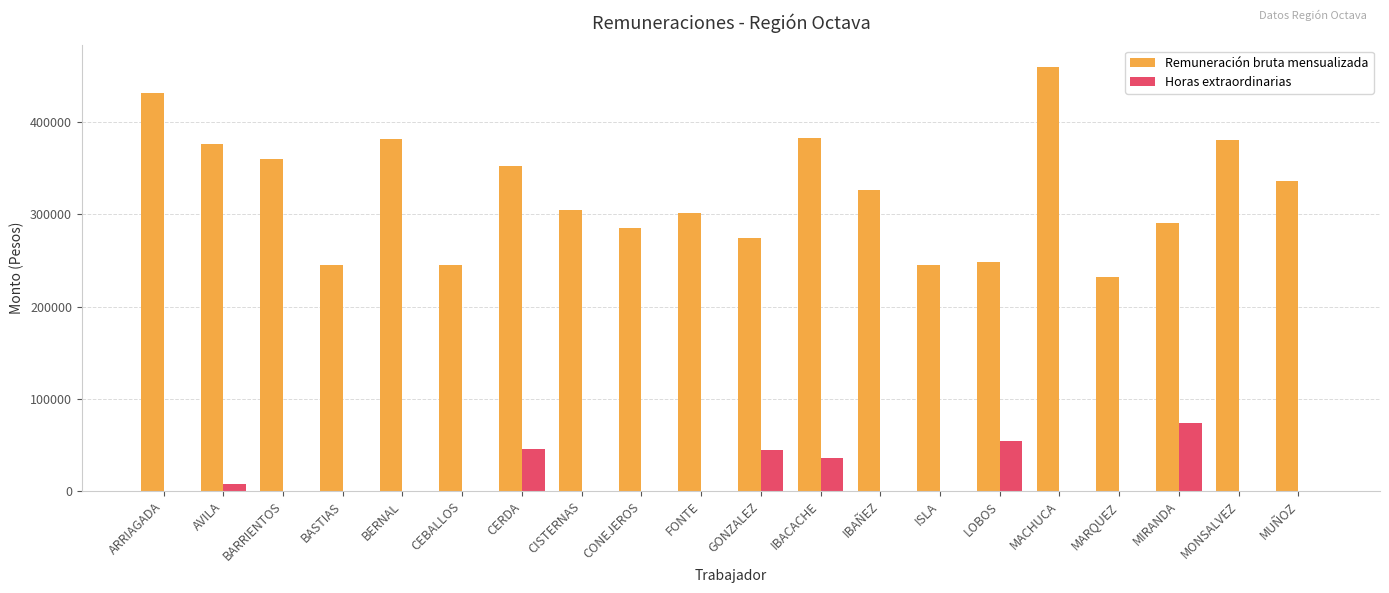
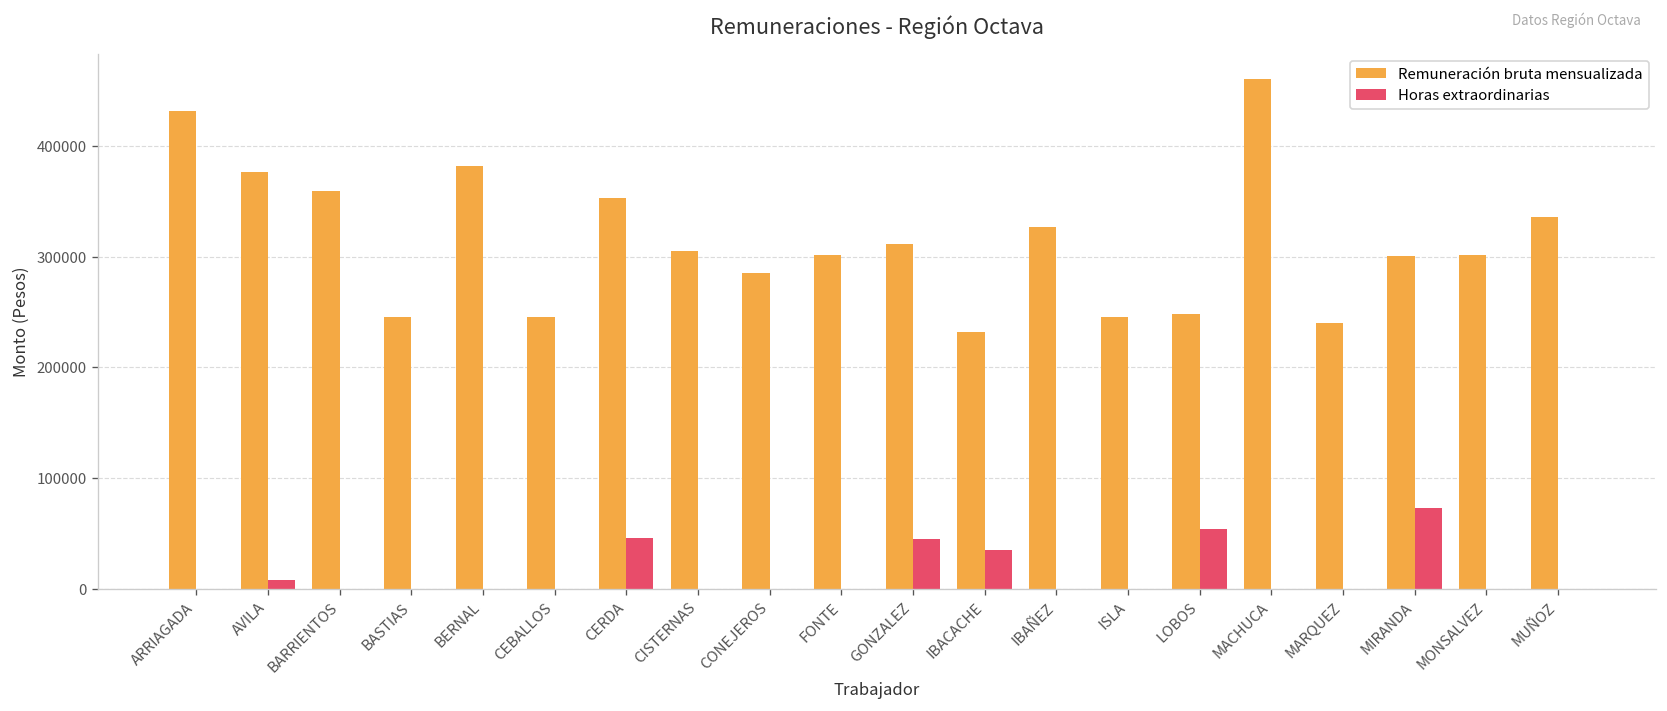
Remuneración bruta mensualizada, GONZALEZ: 270000 -> 310000
Remuneración bruta mensualizada, IBACACHE: 380000 -> 230000
Remuneración bruta mensualizada, MARQUEZ: 230000 -> 240000
Remuneración bruta mensualizada, MIRANDA: 290000 -> 300000
Remuneración bruta mensualizada, MONSALVEZ: 380000 -> 300000
